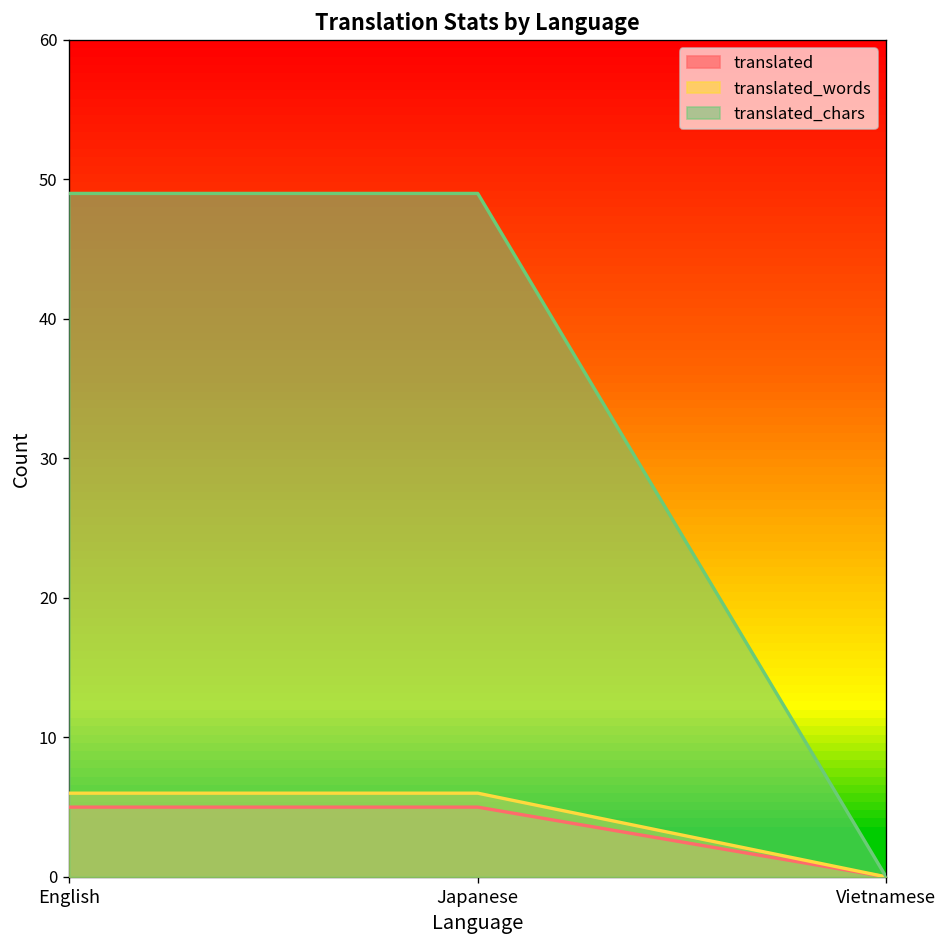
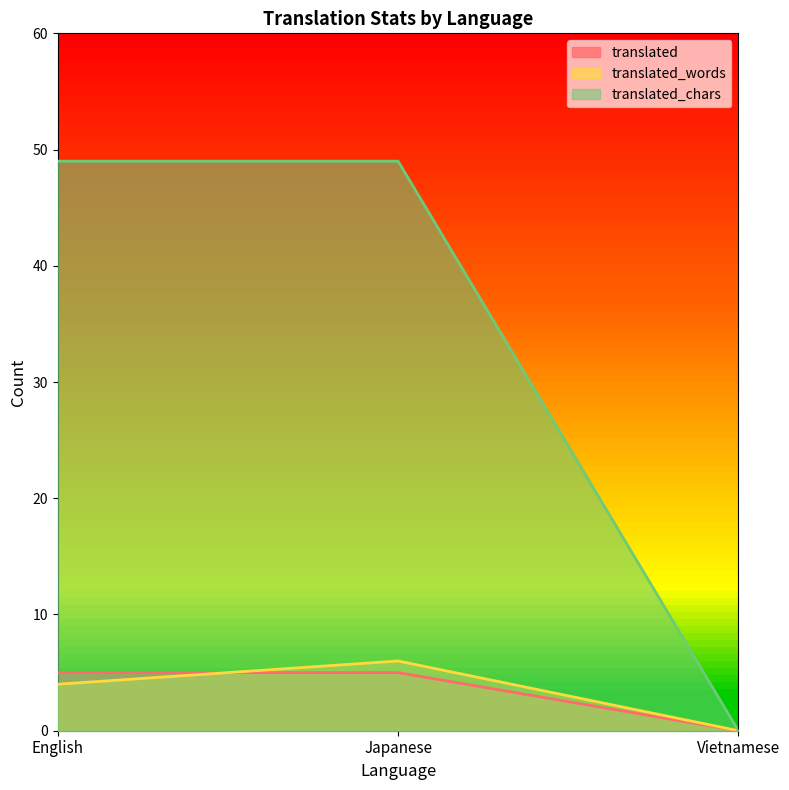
translated_words, English: 6 -> 4
